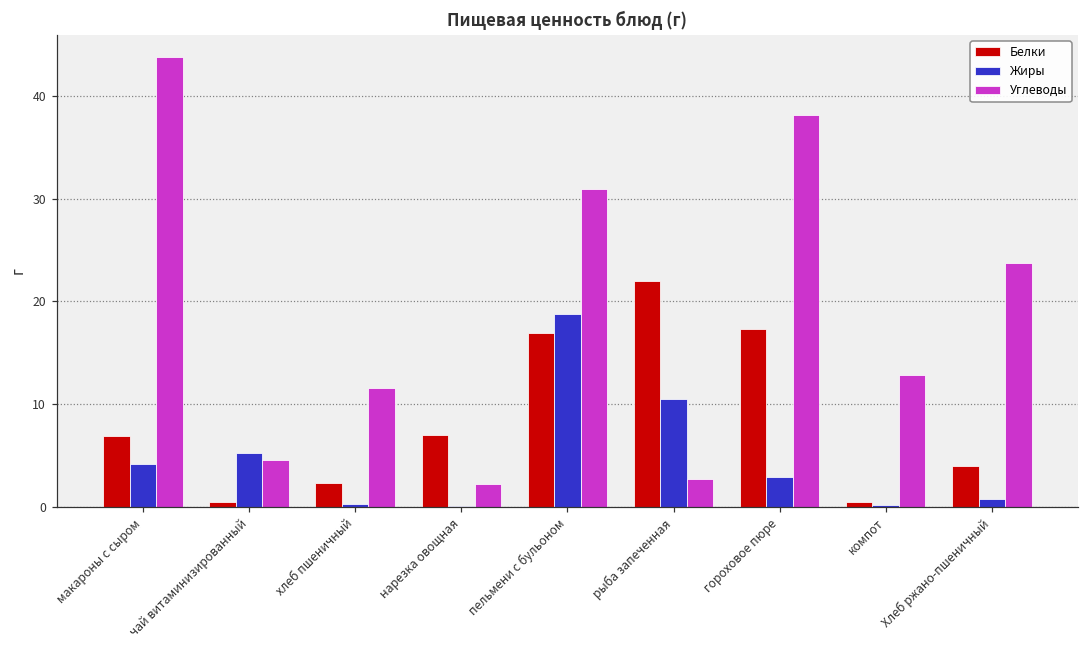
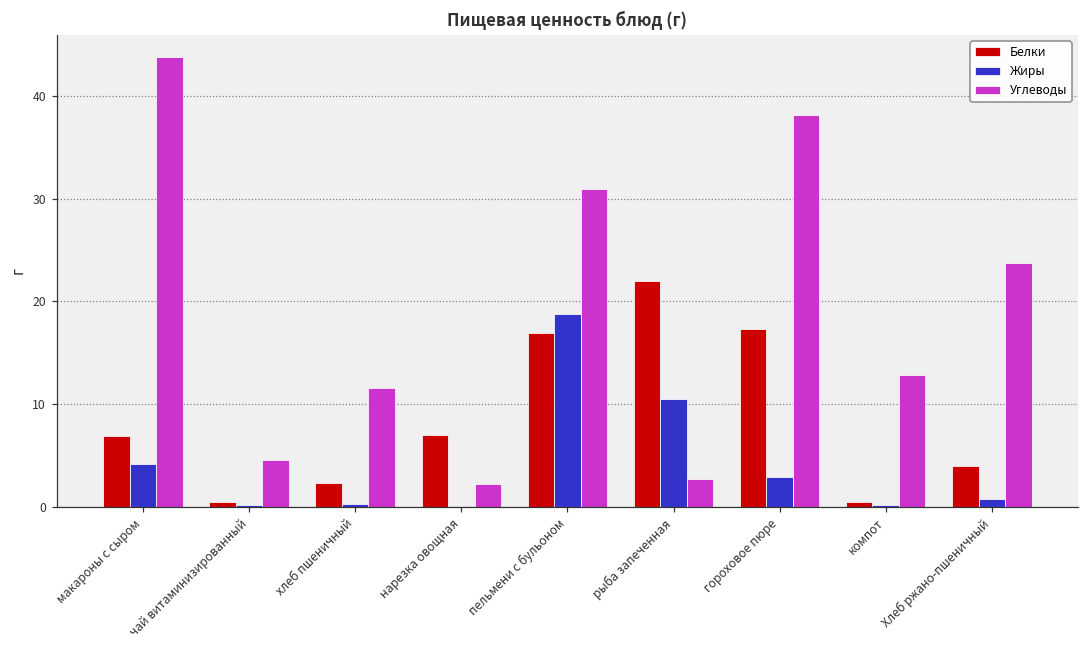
Жиры, чай витаминизированный: 5 -> 0
